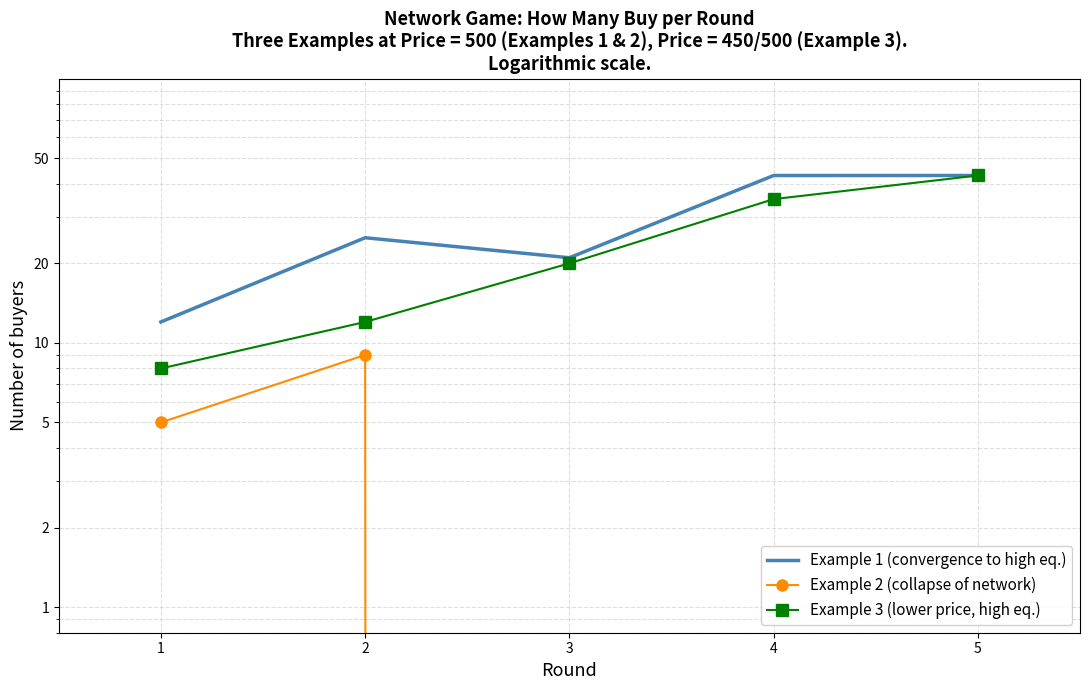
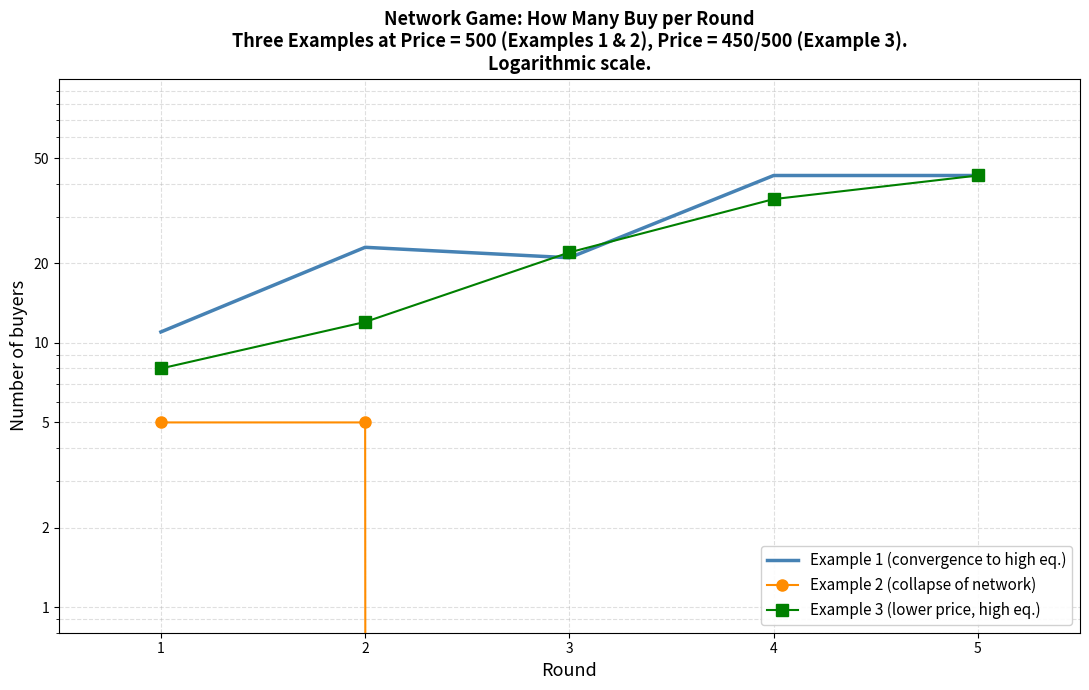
Example 1 (convergence to high eq.), 1: 12 -> 11
Example 1 (convergence to high eq.), 2: 25 -> 23
Example 2 (collapse of network), 2: 9 -> 5
Example 3 (lower price, high eq.), 3: 20 -> 22
